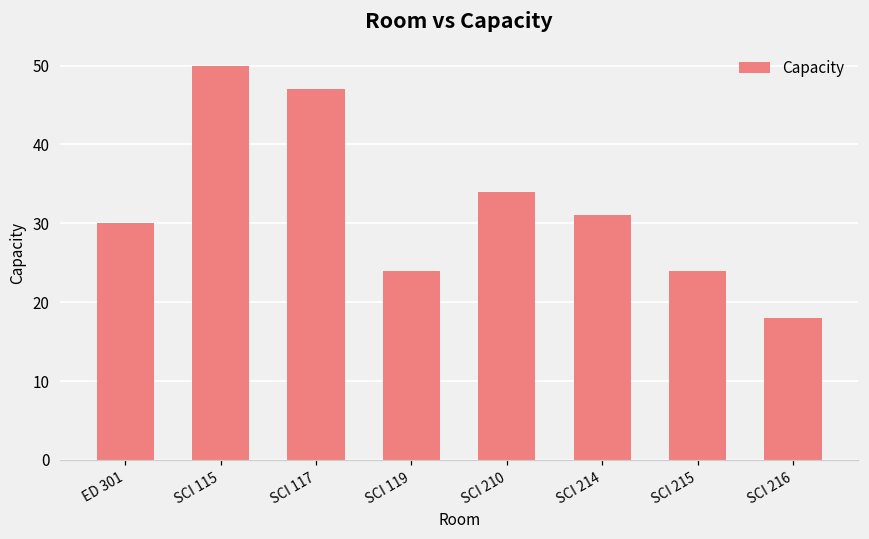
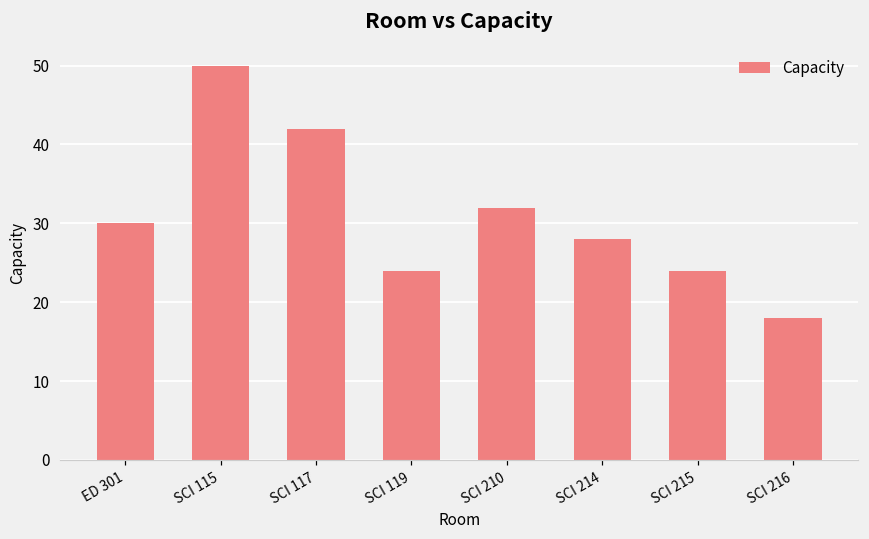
SCI 117: 47 -> 42
SCI 210: 34 -> 32
SCI 214: 31 -> 28
